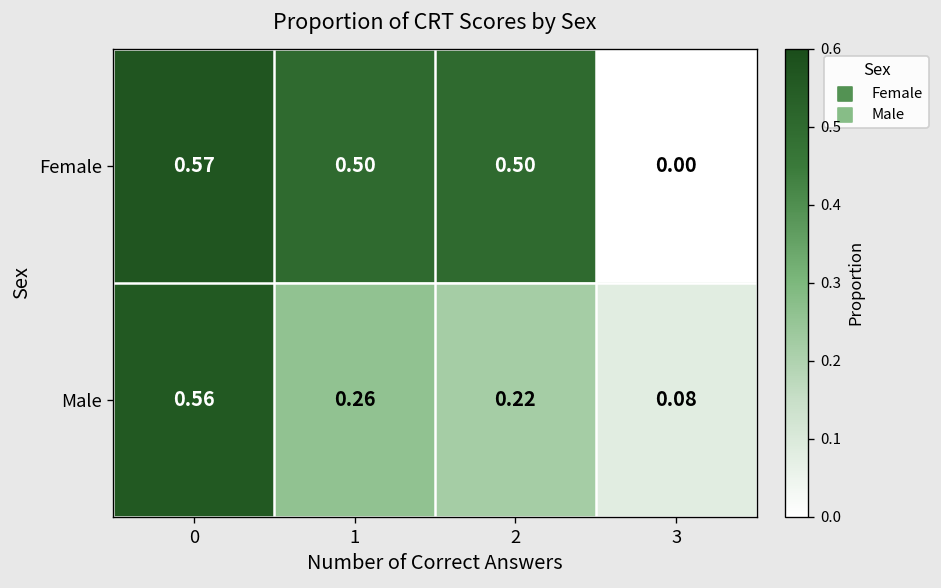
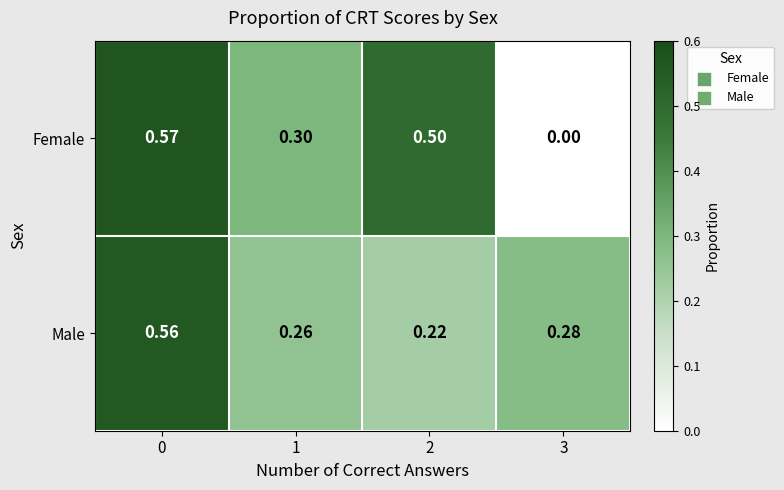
Female, 1: 0.50 -> 0.30
Male, 3: 0.08 -> 0.28
